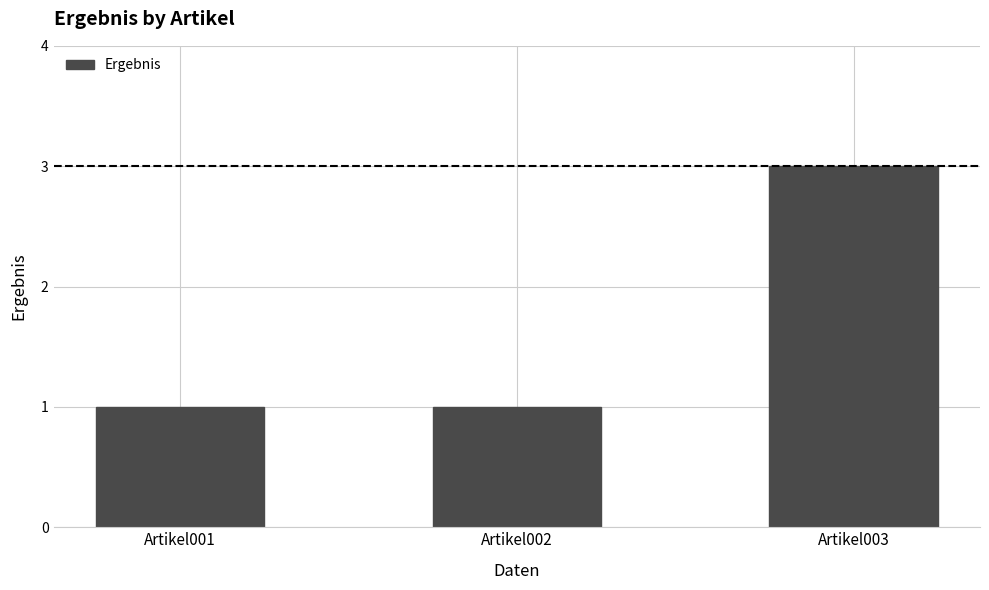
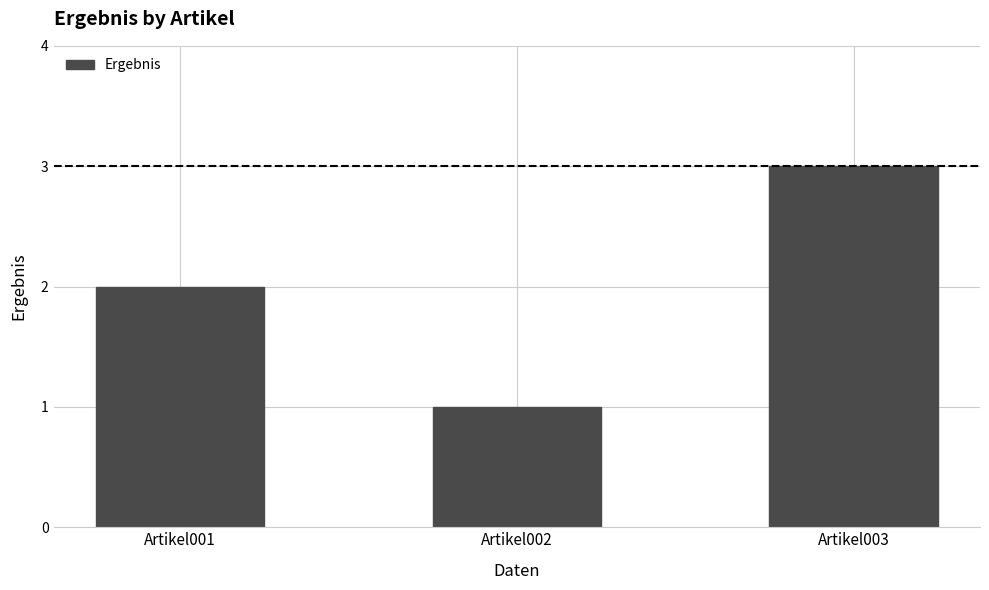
Artikel001: 1 -> 2
